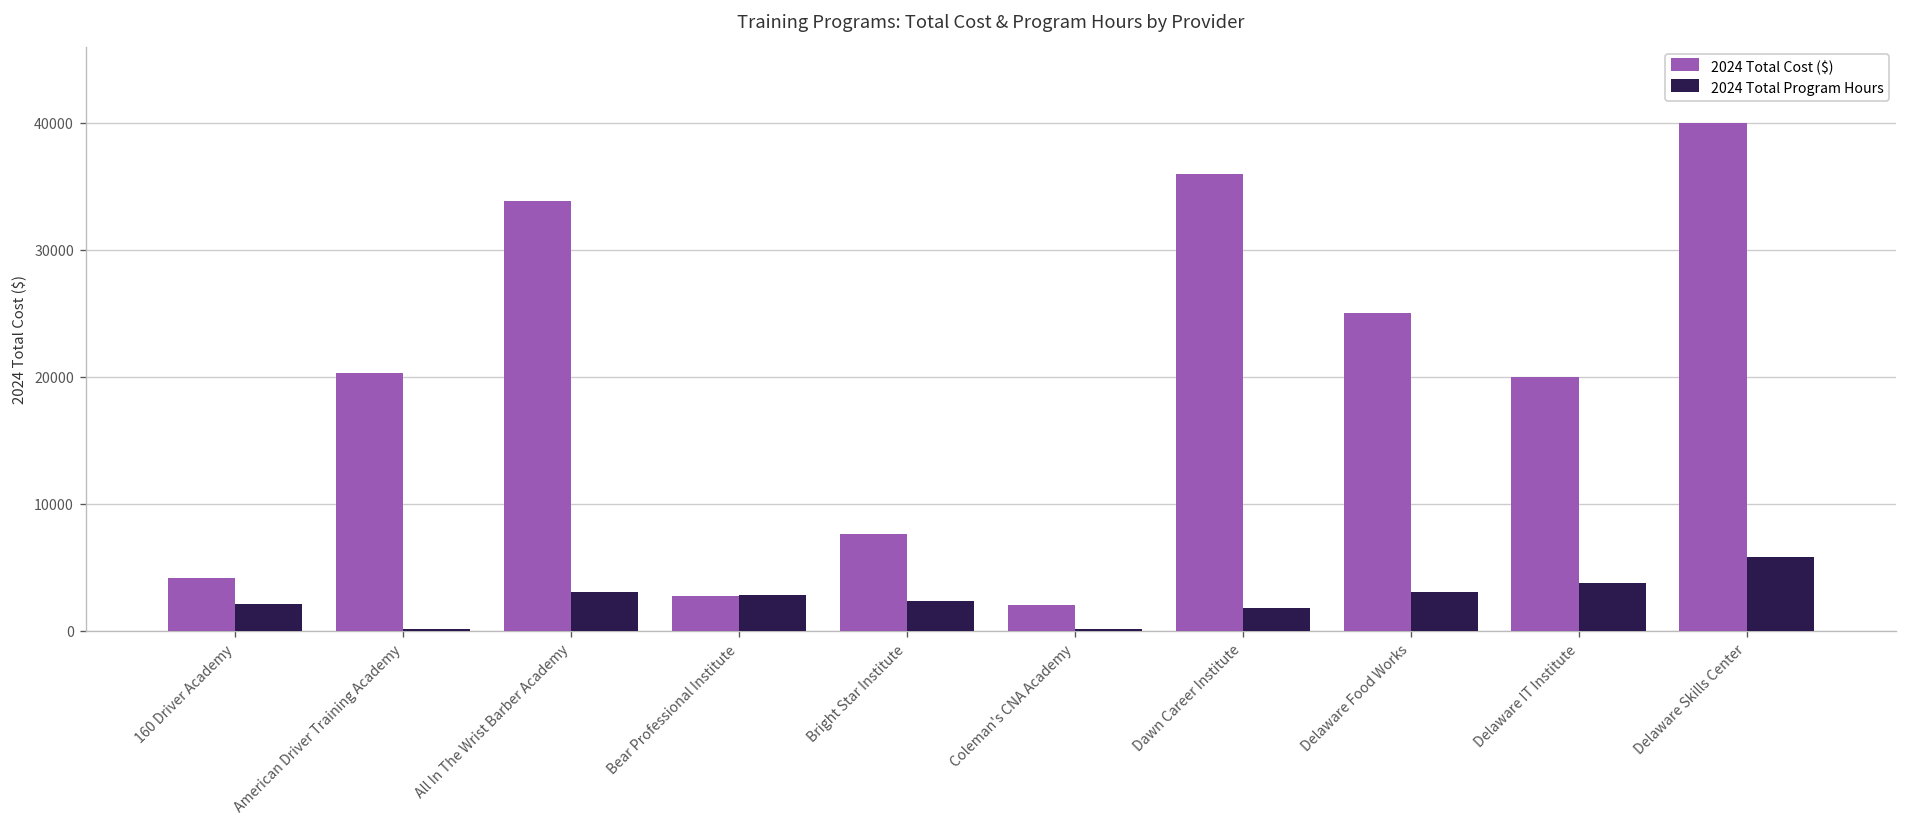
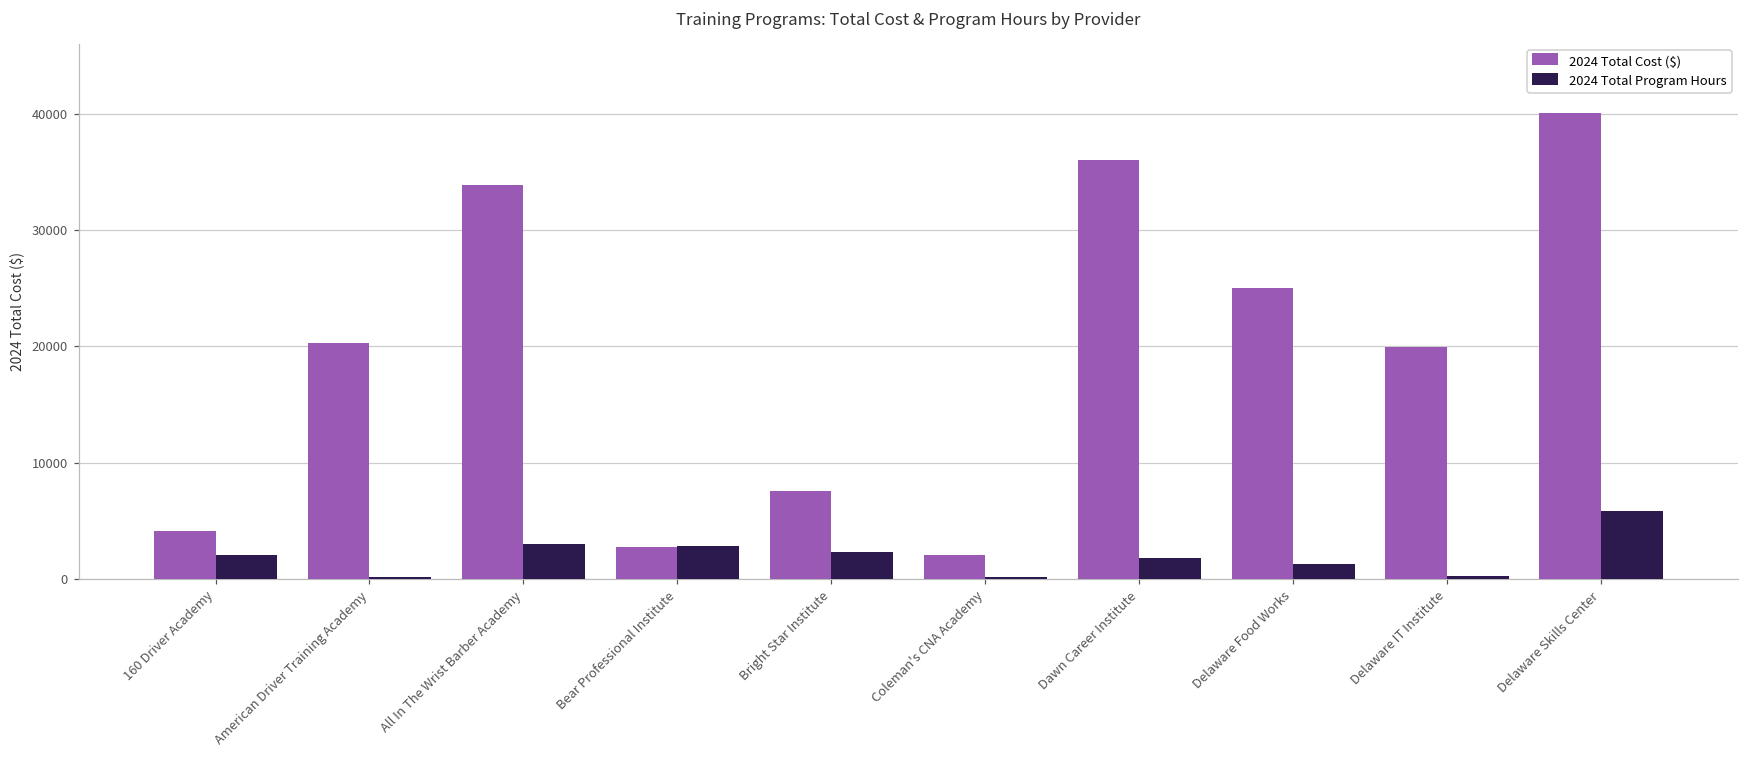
2024 Total Program Hours, Delaware Food Works: 3100 -> 1300
2024 Total Program Hours, Delaware IT Institute: 3700 -> 300
